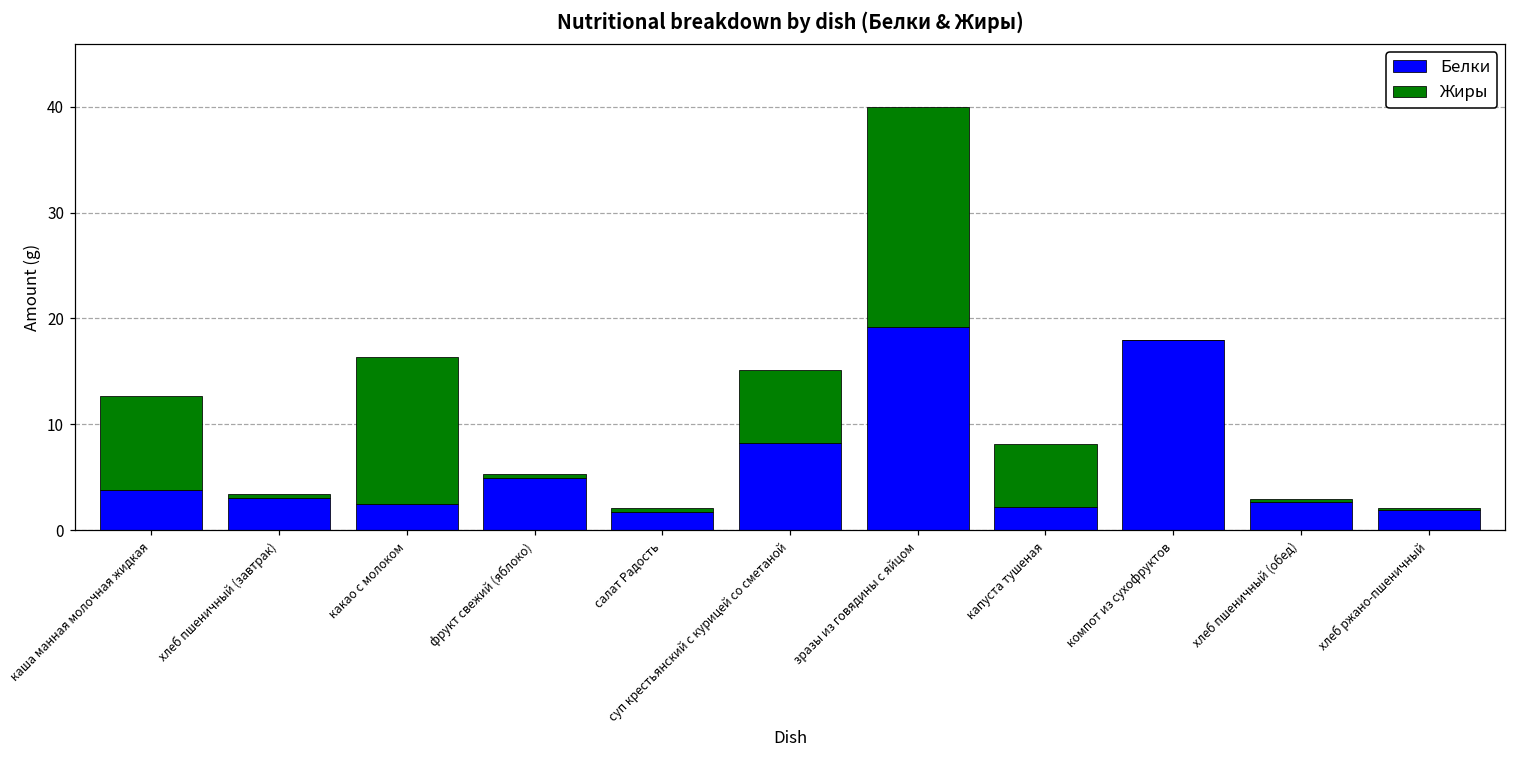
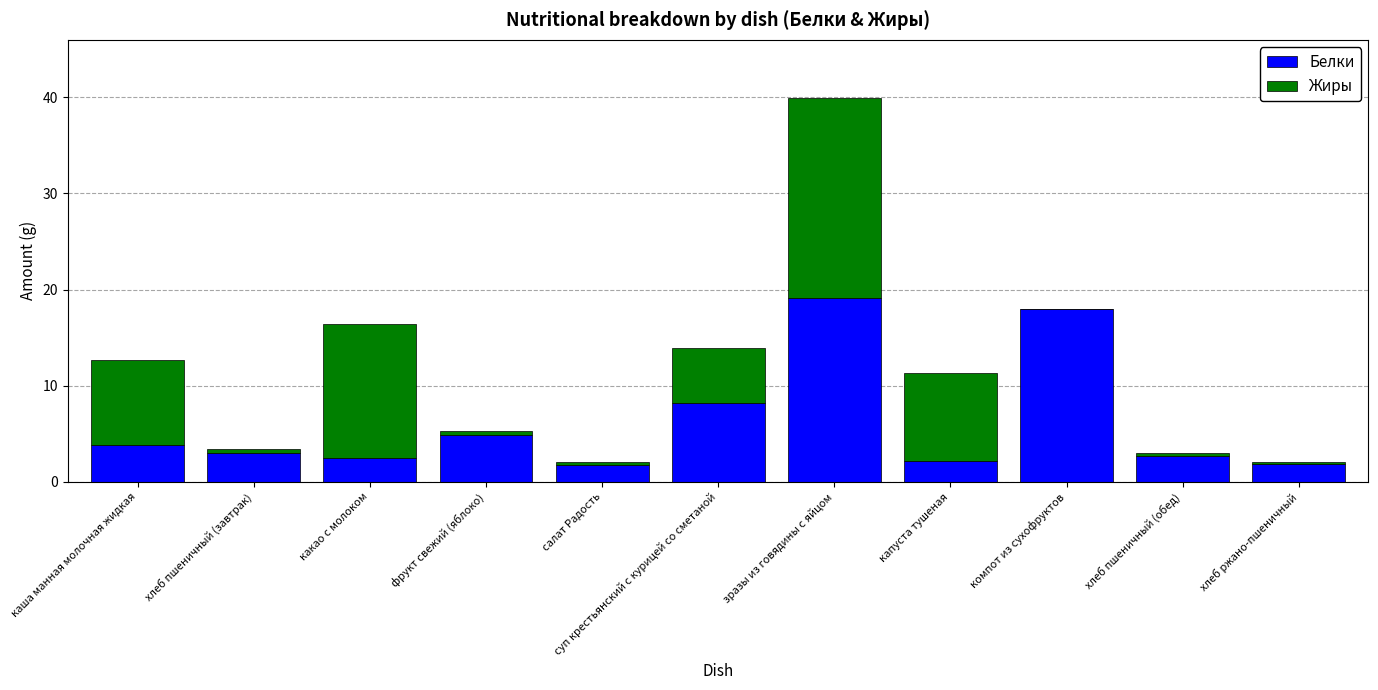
Жиры, суп крестьянский с курицей со сметаной: 7 -> 6
Жиры, капуста тушеная: 6 -> 9
